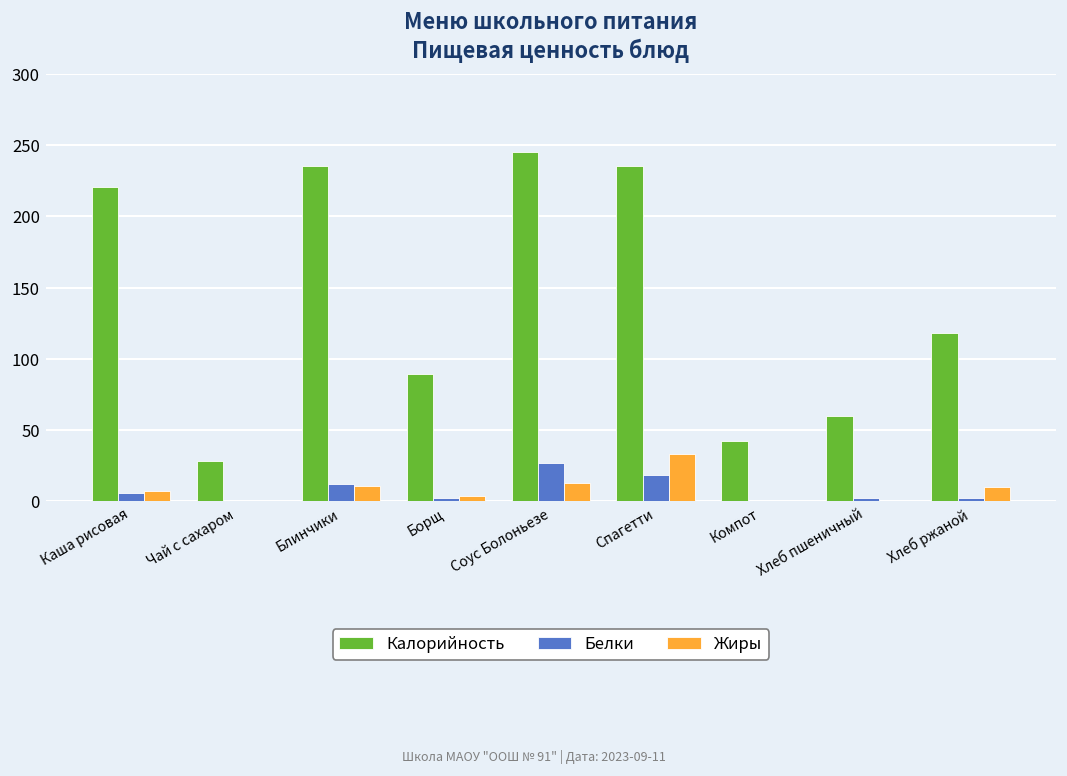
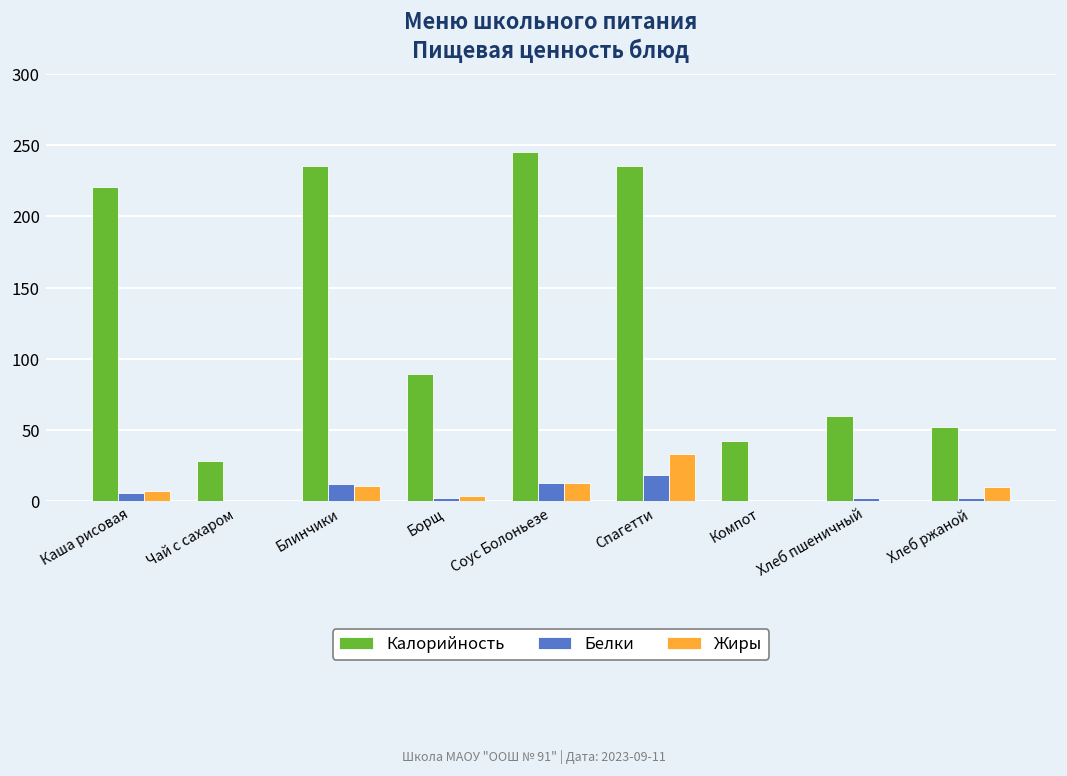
Белки, Соус Болоньезе: 27 -> 13
Калорийность, Хлеб ржаной: 119 -> 52
